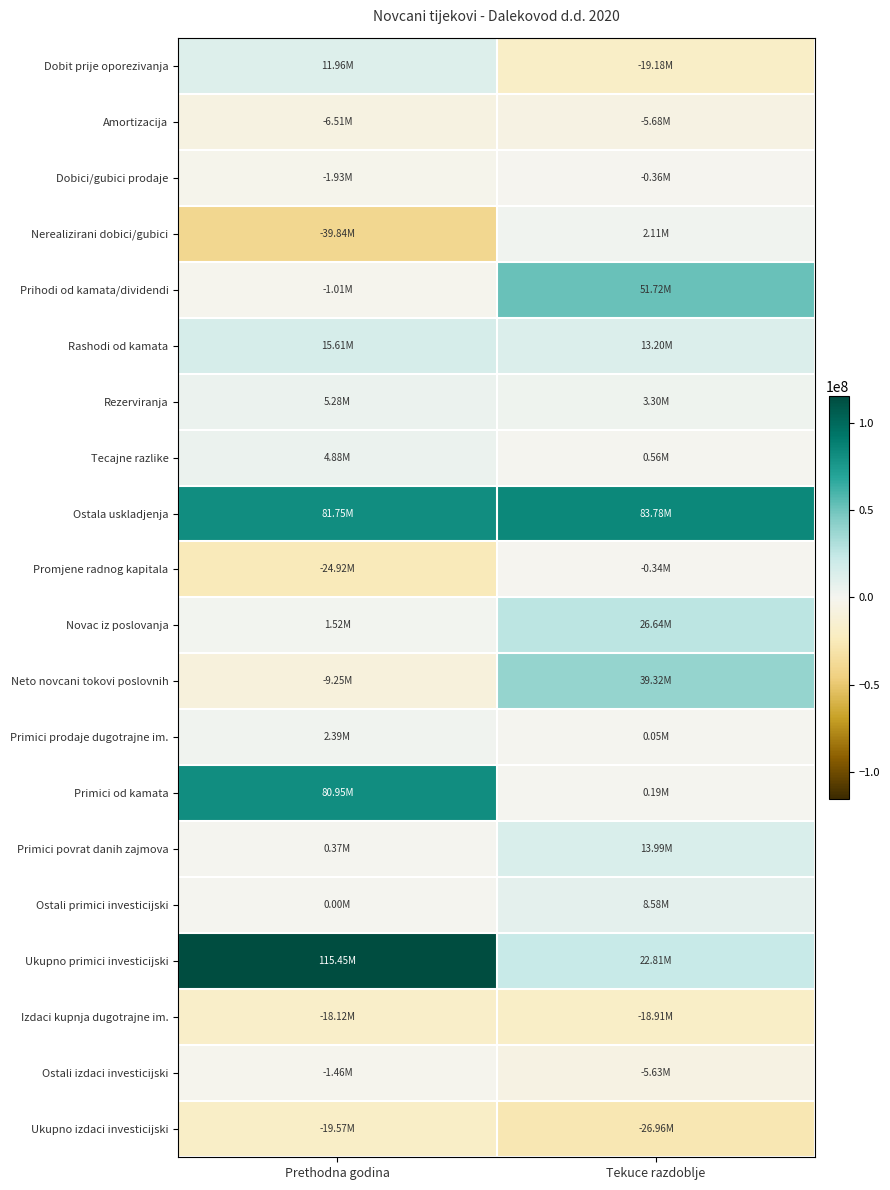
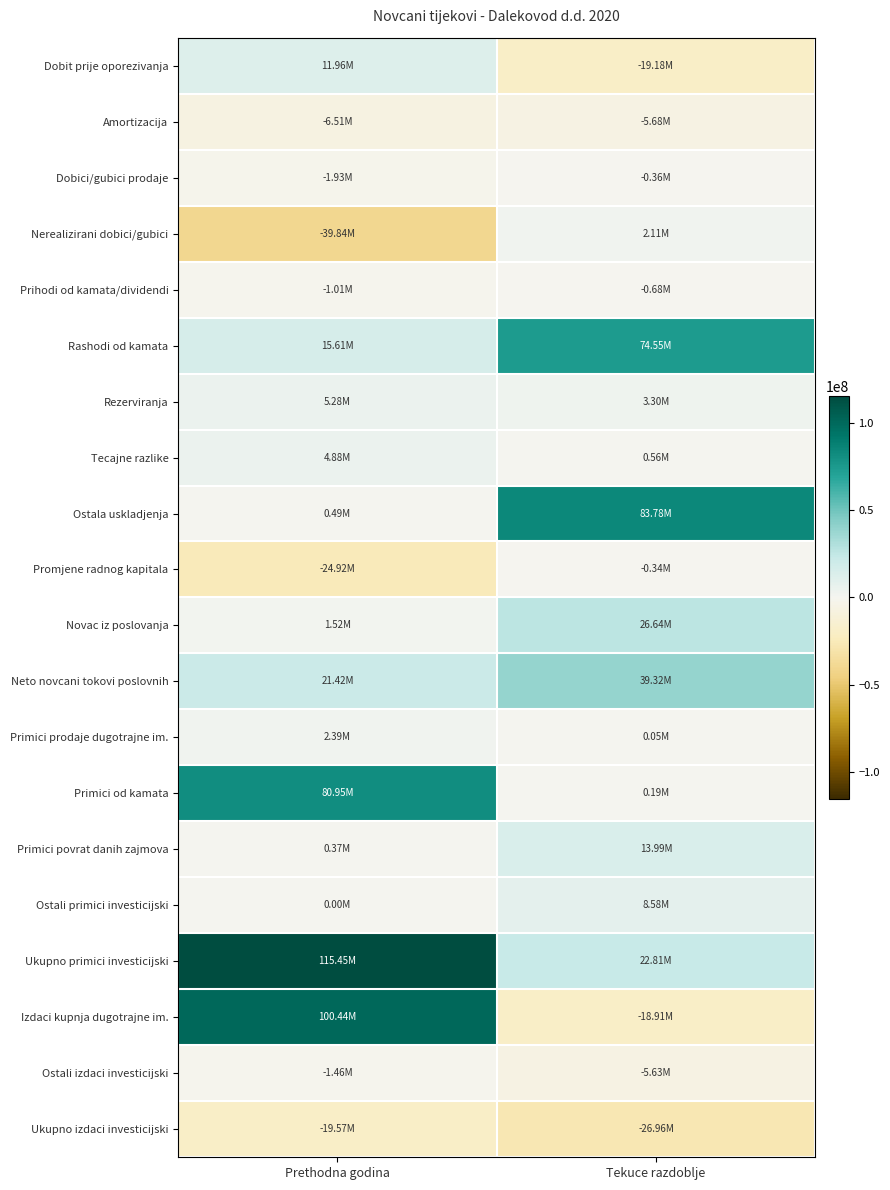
Prihodi od kamata/dividendi, Tekuce razdoblje: 51.72M -> -0.68M
Rashodi od kamata, Tekuce razdoblje: 13.20M -> 74.55M
Ostala uskladjenja, Prethodna godina: 81.75M -> 0.49M
Neto novcani tokovi poslovnih, Prethodna godina: -9.25M -> 21.42M
Izdaci kupnja dugotrajne im., Prethodna godina: -18.12M -> 100.44M
